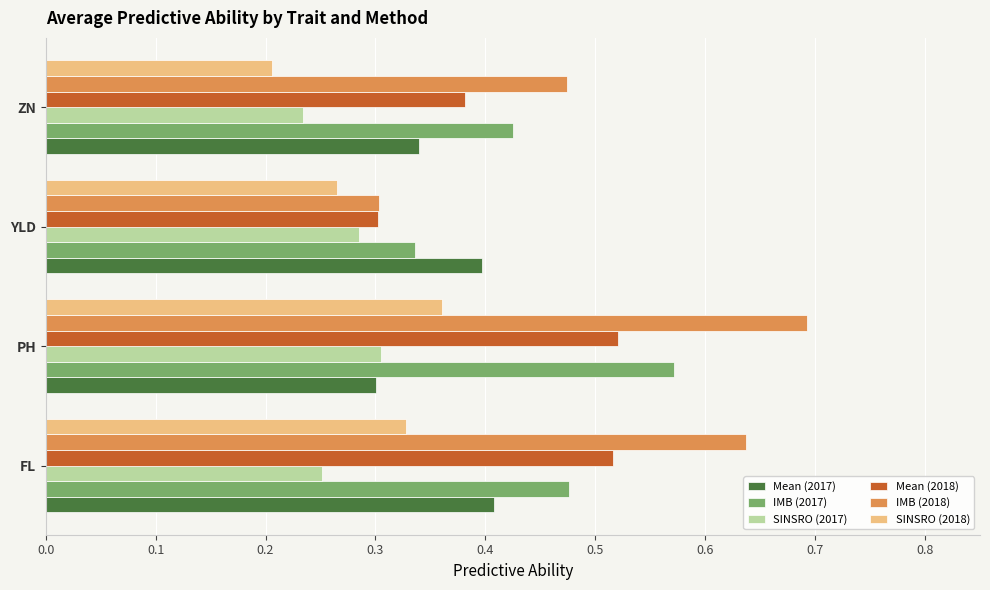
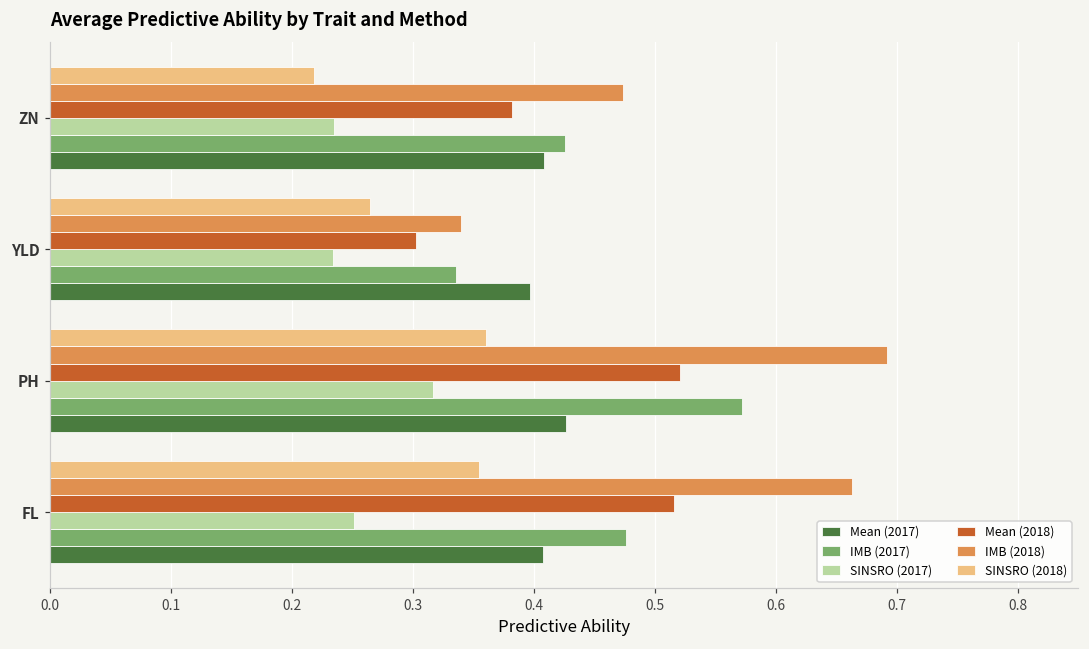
SINSRO (2018), ZN: 0.206 -> 0.218
Mean (2017), ZN: 0.339 -> 0.409
IMB (2018), YLD: 0.303 -> 0.340
SINSRO (2017), YLD: 0.285 -> 0.234
SINSRO (2017), PH: 0.305 -> 0.317
Mean (2017), PH: 0.301 -> 0.427
SINSRO (2018), FL: 0.328 -> 0.354
IMB (2018), FL: 0.637 -> 0.663
